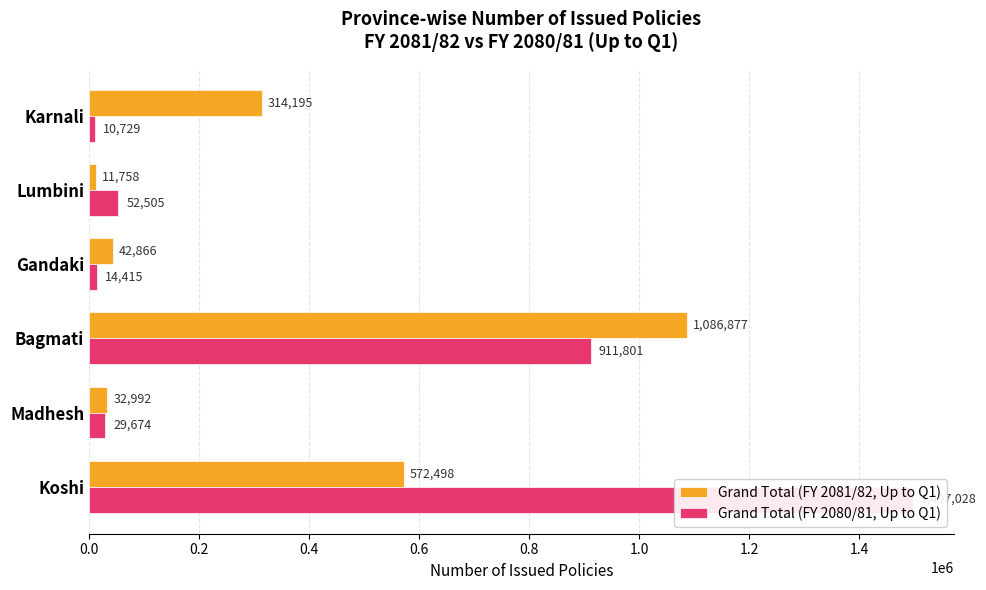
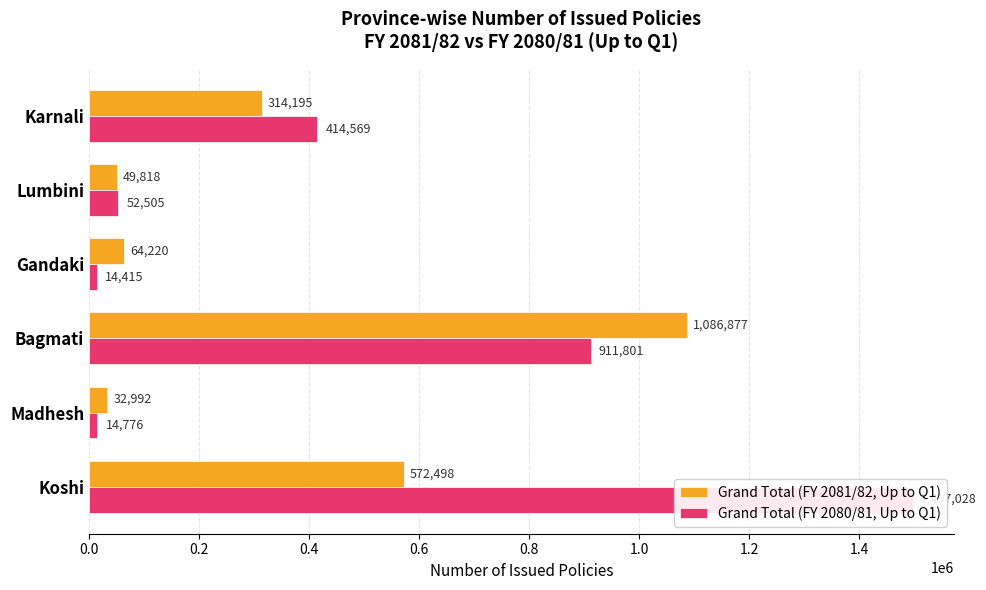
Grand Total (FY 2080/81, Up to Q1), Karnali: 10,729 -> 414,569
Grand Total (FY 2081/82, Up to Q1), Lumbini: 11,758 -> 49,818
Grand Total (FY 2081/82, Up to Q1), Gandaki: 42,866 -> 64,220
Grand Total (FY 2080/81, Up to Q1), Madhesh: 29,674 -> 14,776
